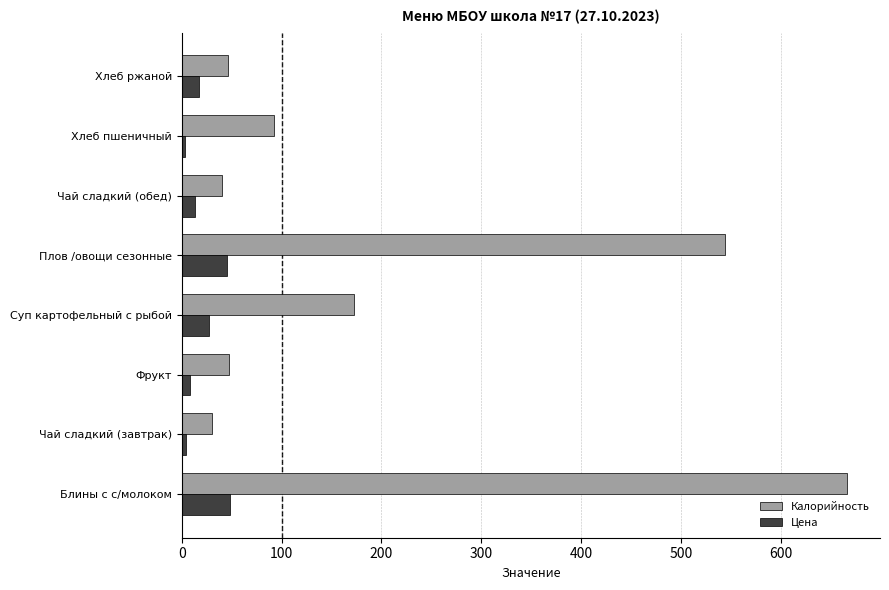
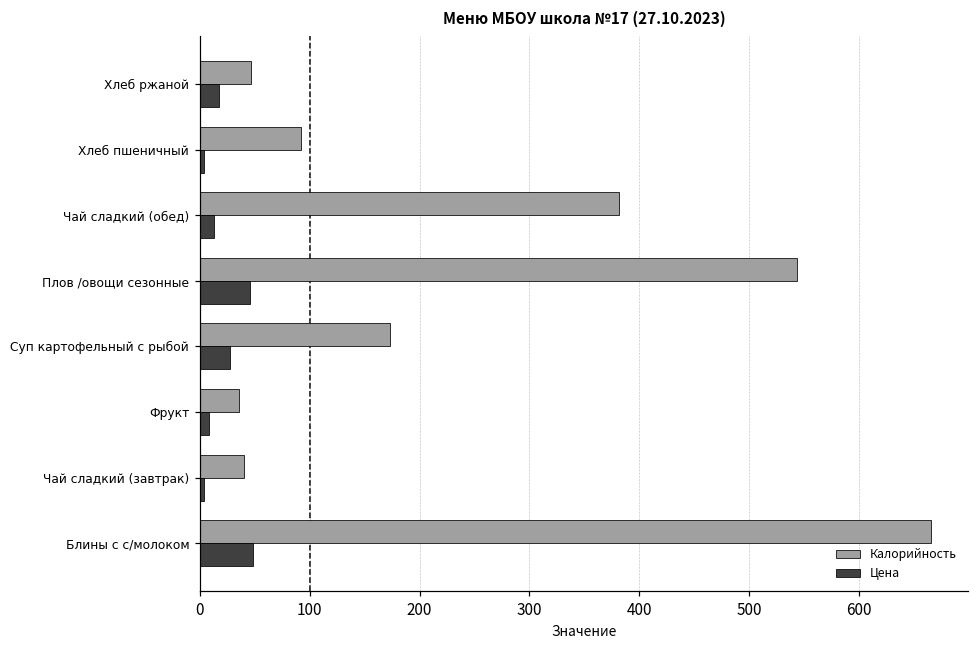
Калорийность, Чай сладкий (обед): 40 -> 380
Калорийность, Фрукт: 50 -> 40
Калорийность, Чай сладкий (завтрак): 30 -> 40
